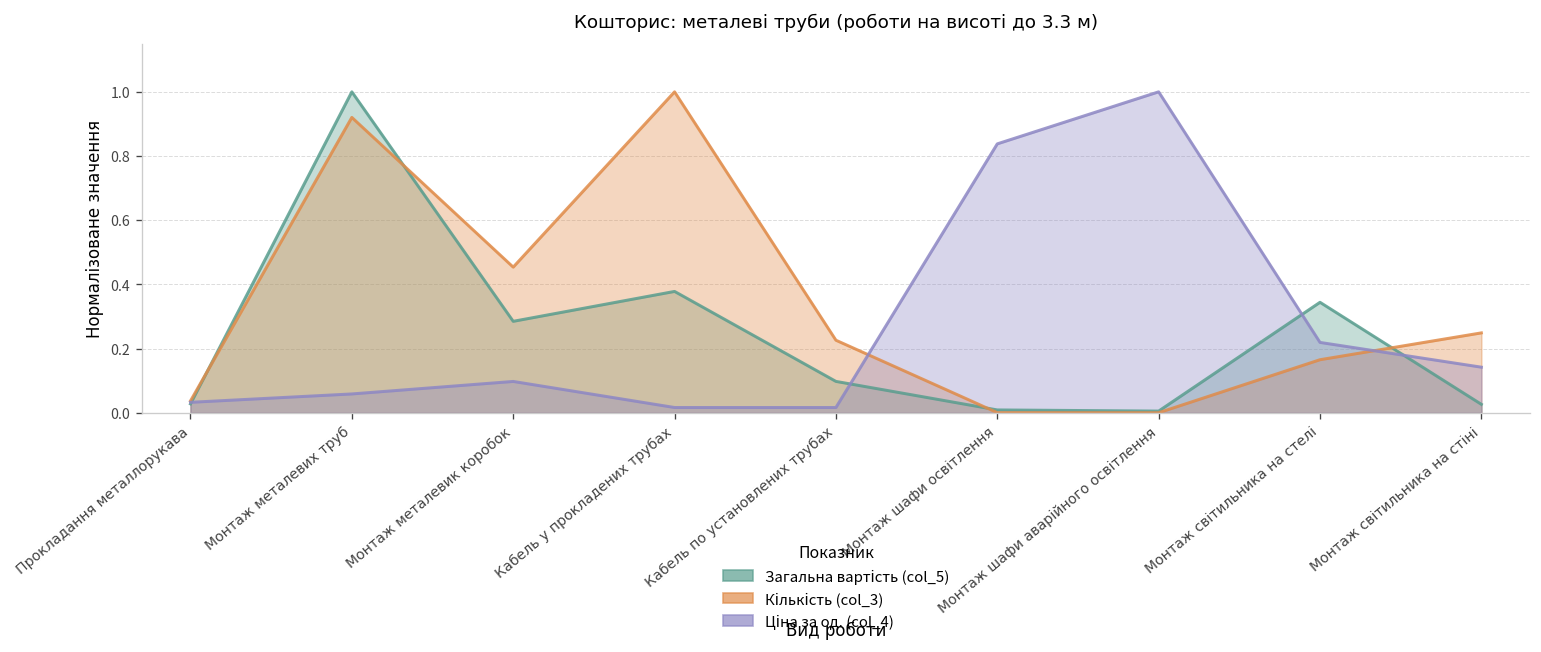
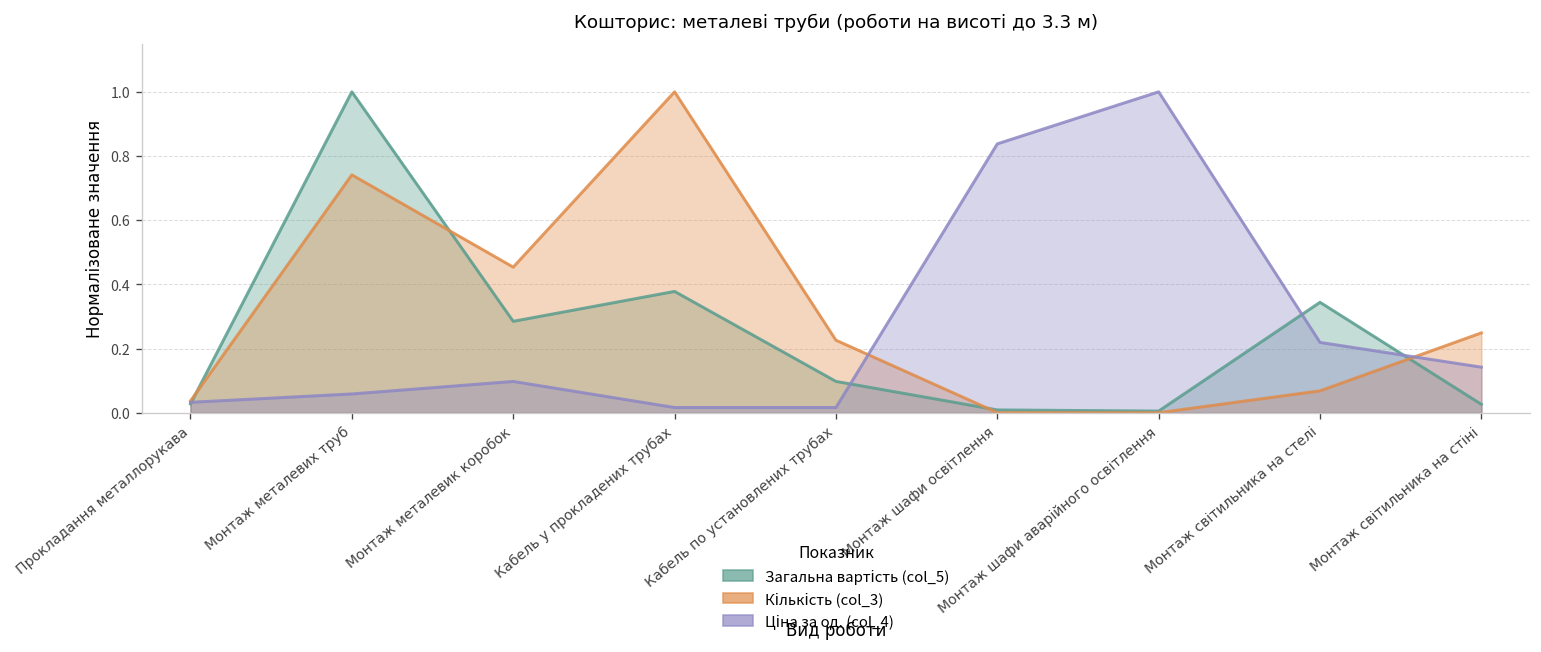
Кількість (col_3), Монтаж металевих труб: 0.92 -> 0.74
Кількість (col_3), Монтаж світильника на стелі: 0.17 -> 0.07
